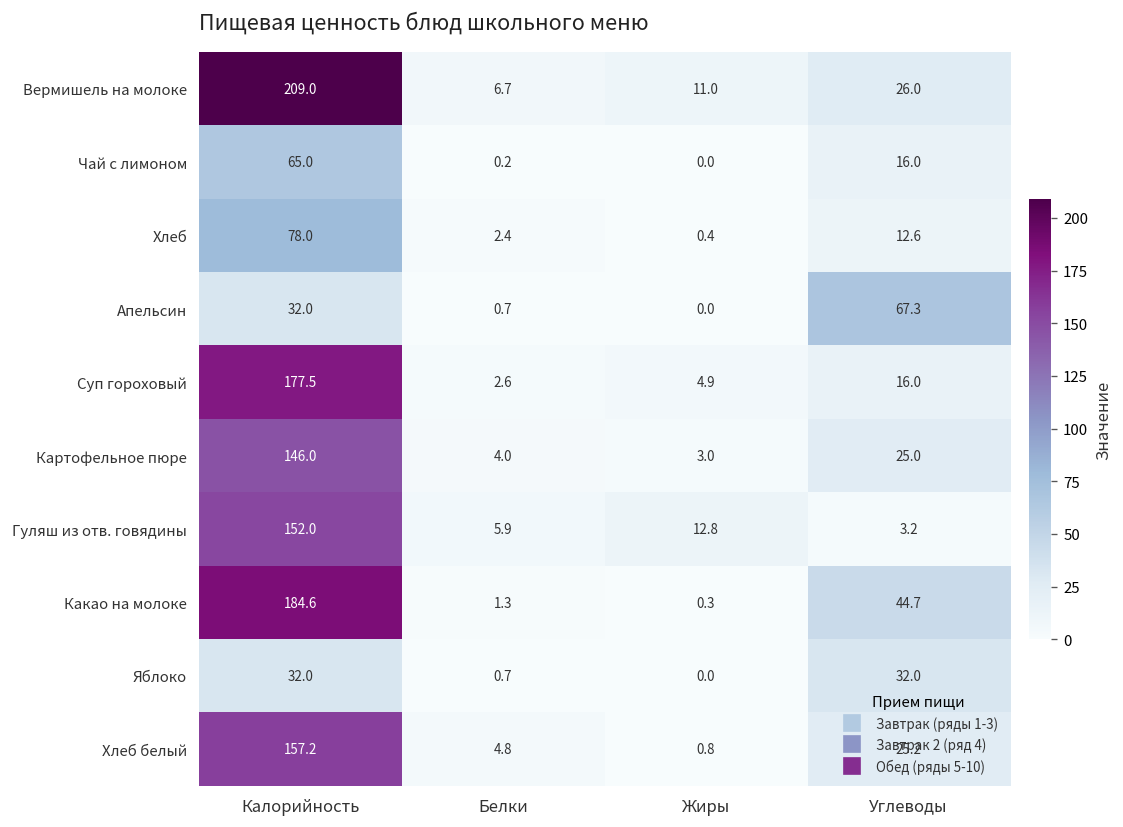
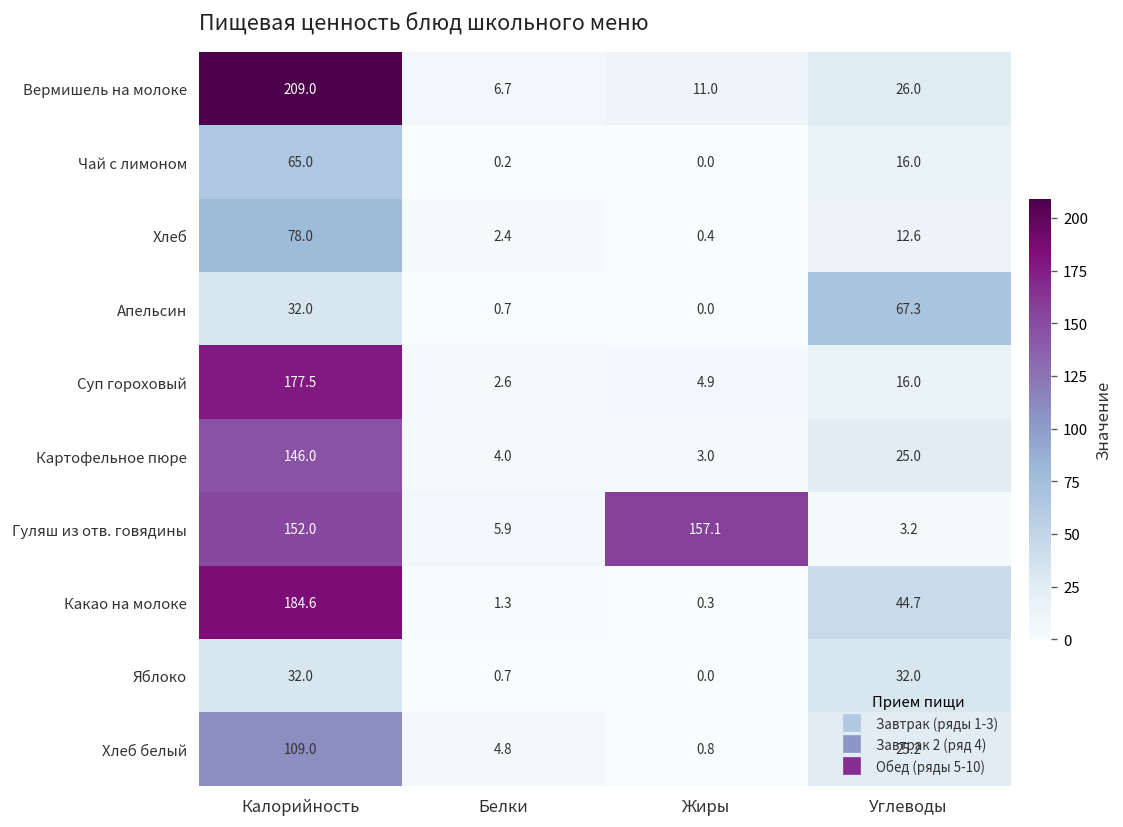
Гуляш из отв. говядины, Жиры: 12.8 -> 157.1
Хлеб белый, Калорийность: 157.2 -> 109.0
